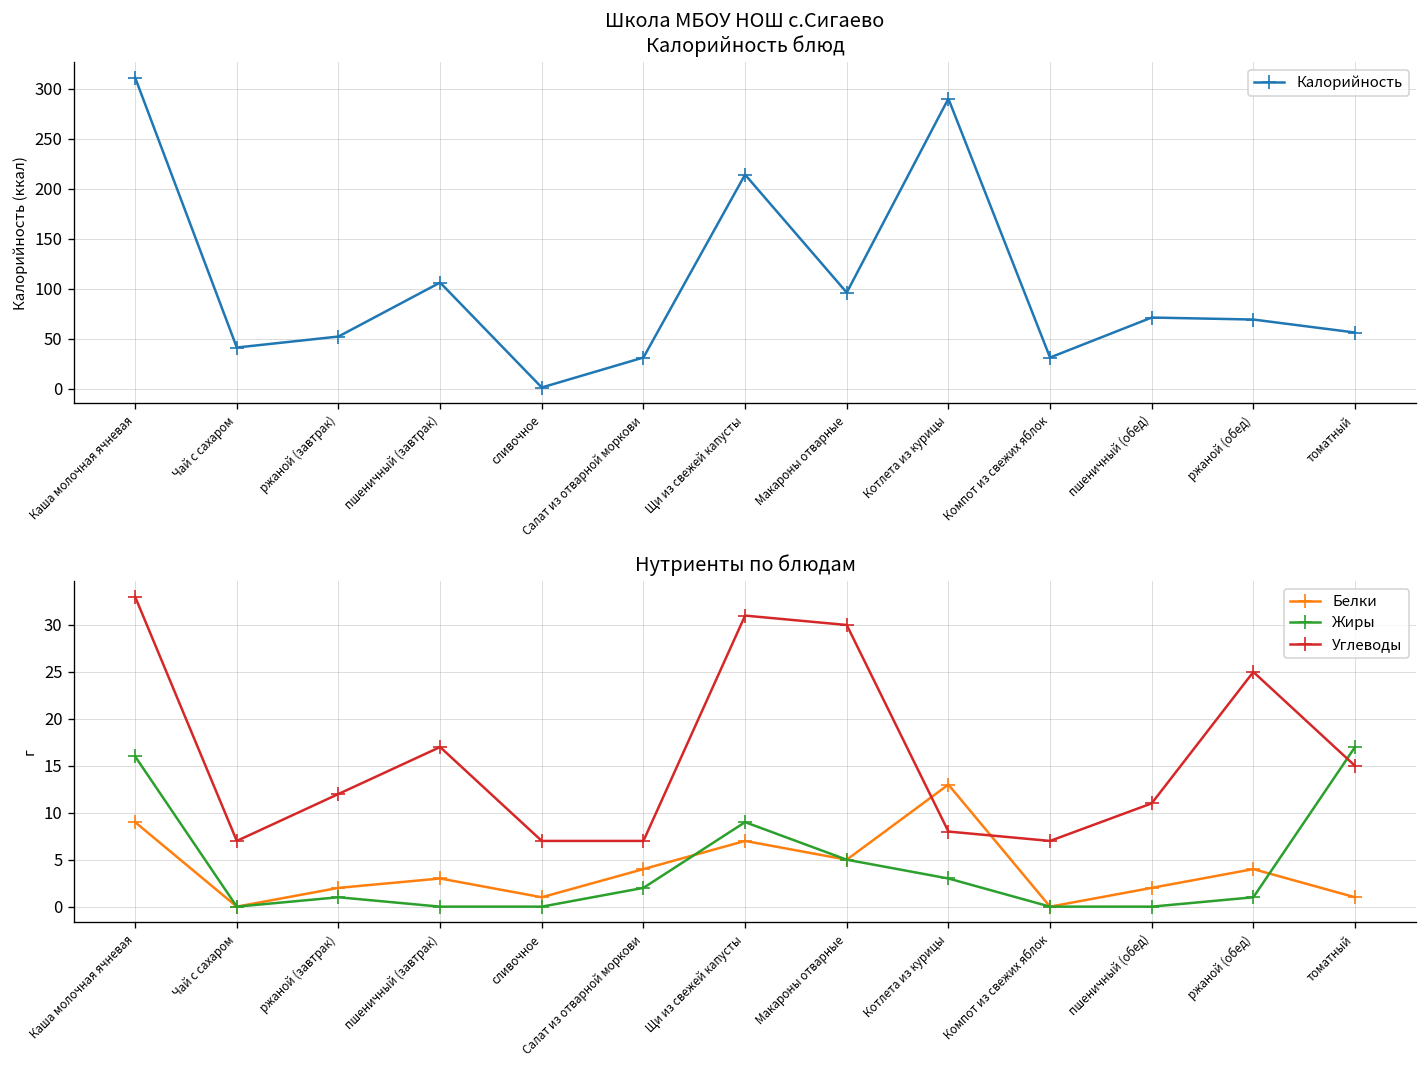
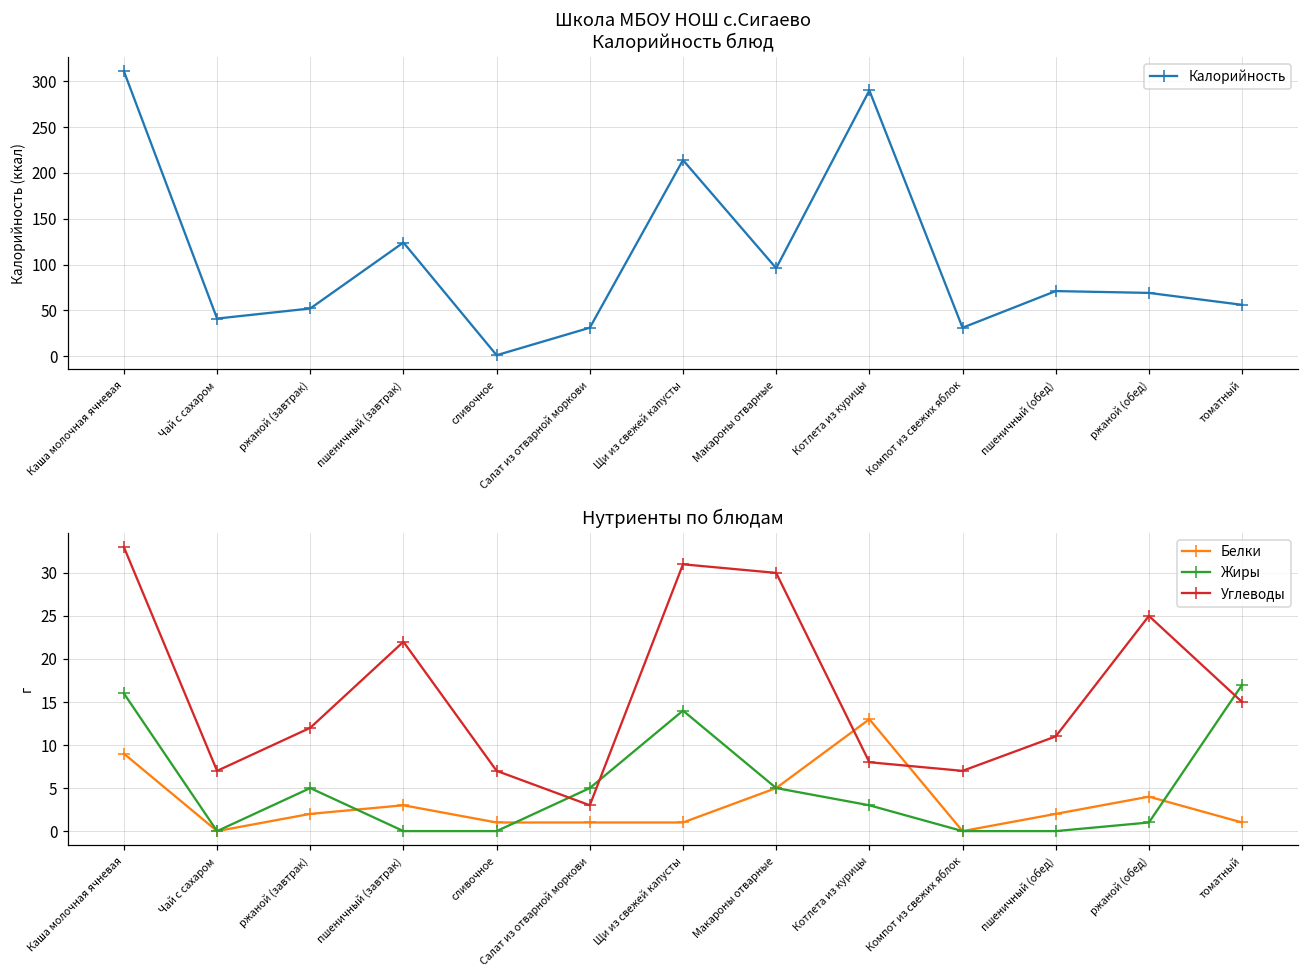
Школа МБОУ НОШ с.Сигаево Калорийность блюд, пшеничный (завтрак): 110 -> 120
Нутриенты по блюдам, Жиры, ржаной (завтрак): 1 -> 5
Нутриенты по блюдам, Углеводы, пшеничный (завтрак): 17 -> 22
Нутриенты по блюдам, Белки, Салат из отварной моркови: 4 -> 1
Нутриенты по блюдам, Жиры, Салат из отварной моркови: 2 -> 5
Нутриенты по блюдам, Углеводы, Салат из отварной моркови: 7 -> 3
Нутриенты по блюдам, Белки, Щи из свежей капусты: 7 -> 1
Нутриенты по блюдам, Жиры, Щи из свежей капусты: 9 -> 14
